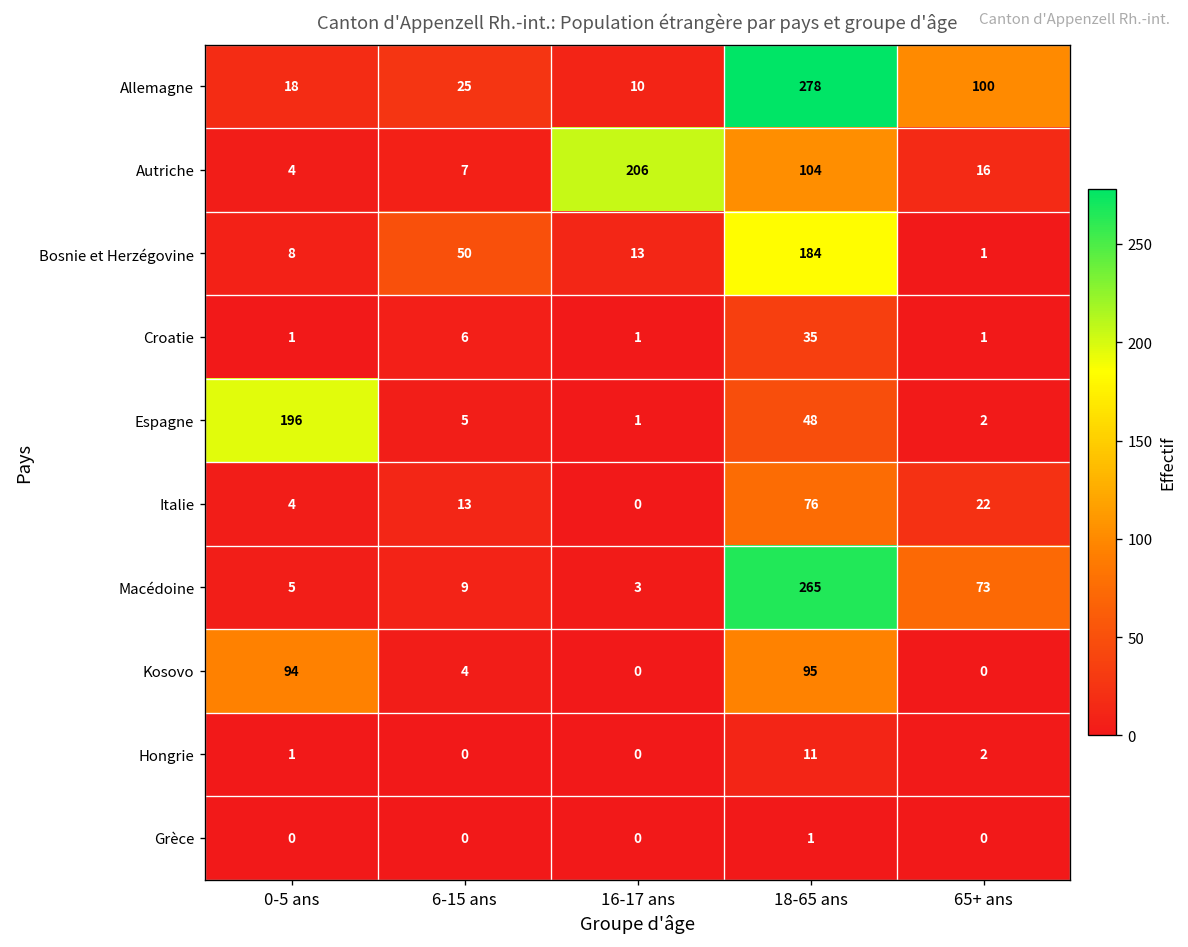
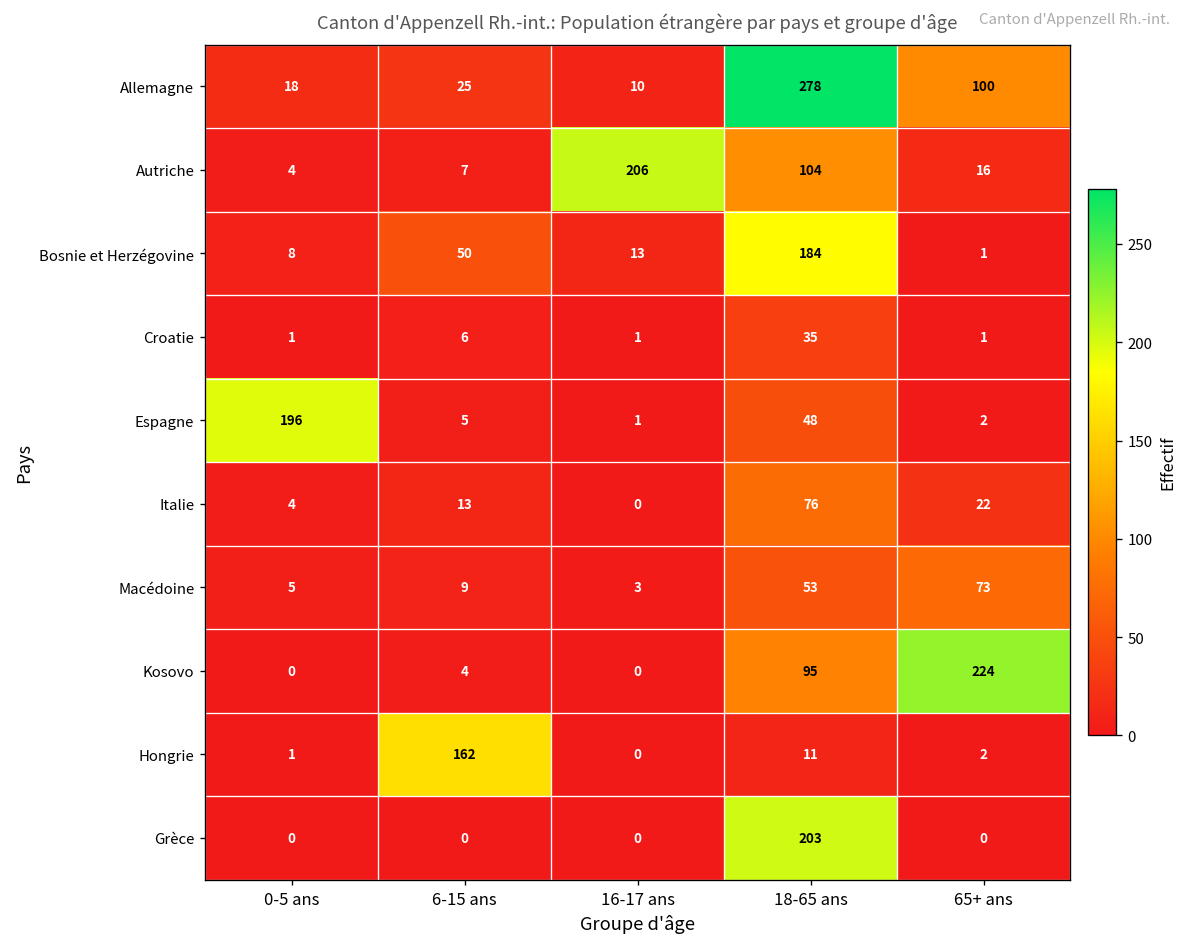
Macédoine, 18-65 ans: 265 -> 53
Kosovo, 0-5 ans: 94 -> 0
Kosovo, 65+ ans: 0 -> 224
Hongrie, 6-15 ans: 0 -> 162
Grèce, 18-65 ans: 1 -> 203
